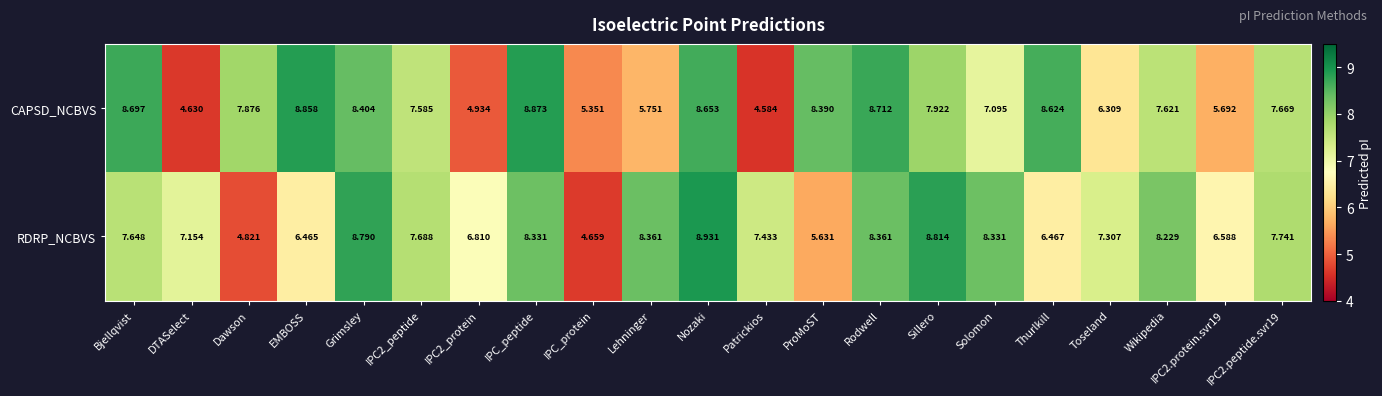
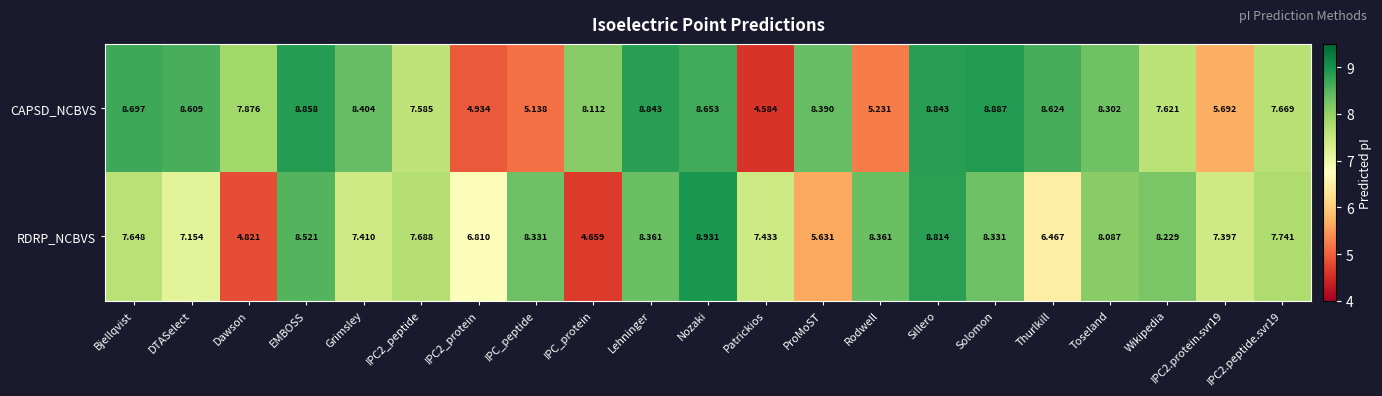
CAPSD_NCBVS, DTASelect: 4.630 -> 8.609
CAPSD_NCBVS, IPC_peptide: 8.873 -> 5.138
CAPSD_NCBVS, IPC_protein: 5.351 -> 8.112
CAPSD_NCBVS, Lehninger: 5.751 -> 8.843
CAPSD_NCBVS, Rodwell: 8.712 -> 5.231
CAPSD_NCBVS, Sillero: 7.922 -> 8.843
CAPSD_NCBVS, Solomon: 7.095 -> 8.887
CAPSD_NCBVS, Toseland: 6.309 -> 8.302
RDRP_NCBVS, EMBOSS: 6.465 -> 8.521
RDRP_NCBVS, Grimsley: 8.790 -> 7.410
RDRP_NCBVS, Toseland: 7.307 -> 8.087
RDRP_NCBVS, IPC2.protein.svr19: 6.588 -> 7.397
